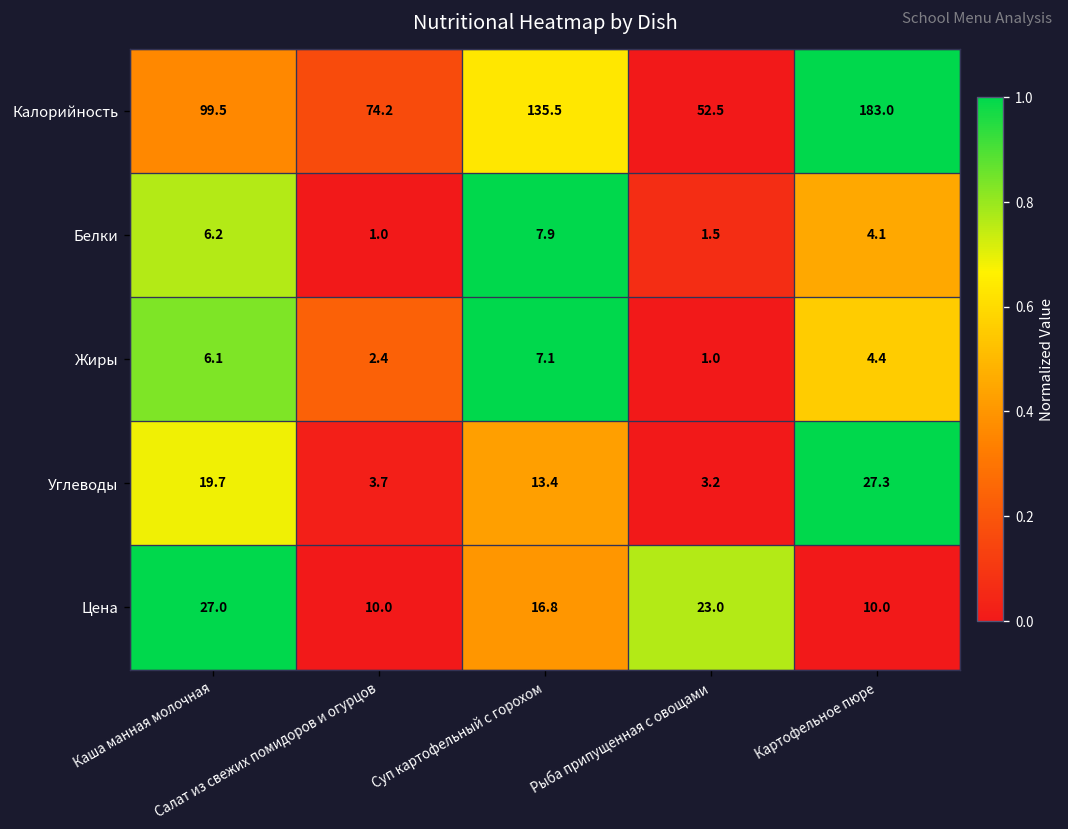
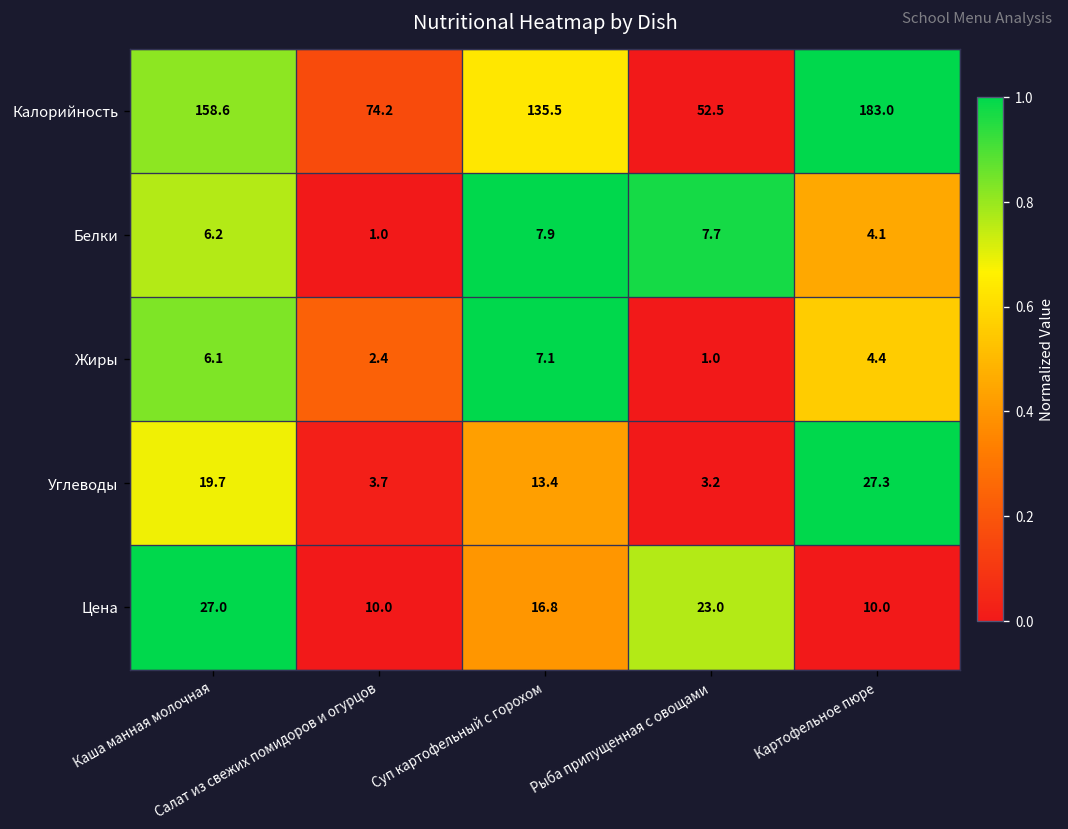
Калорийность, Каша манная молочная: 99.5 -> 158.6
Белки, Рыба припущенная с овощами: 1.5 -> 7.7
